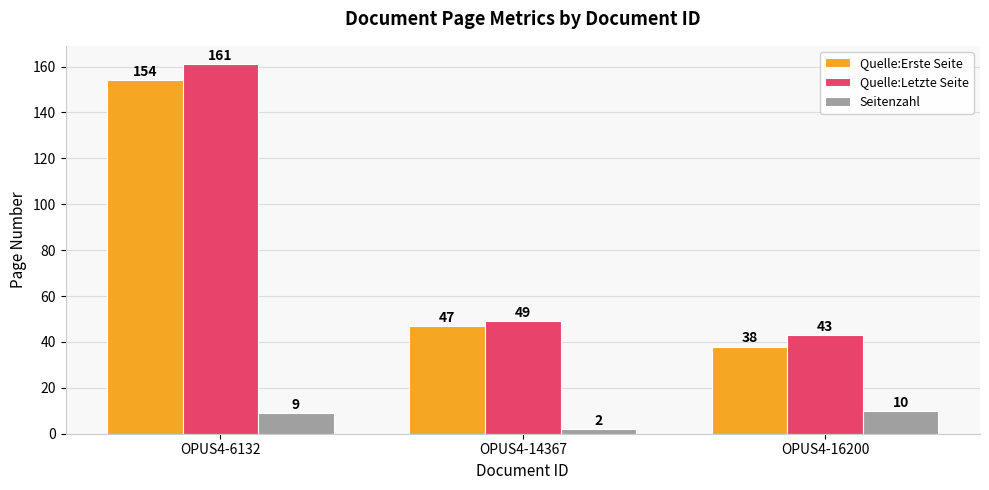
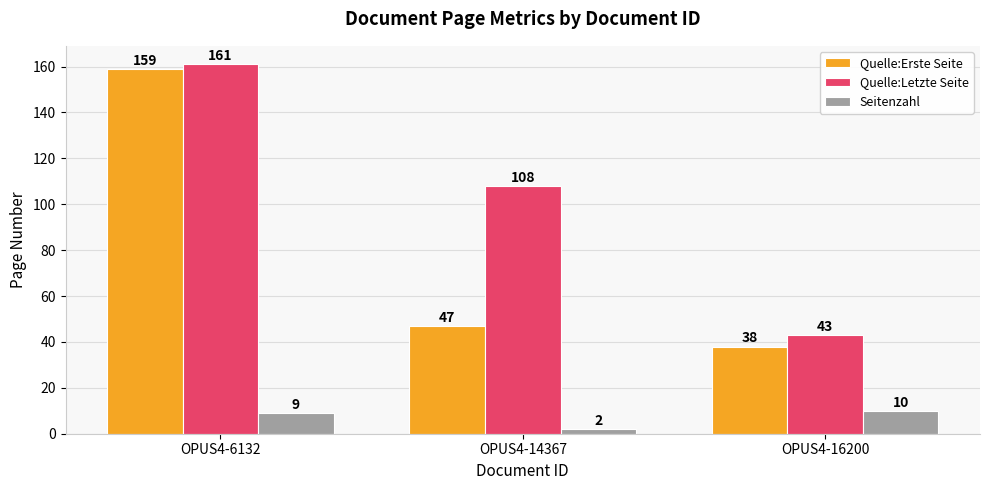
Quelle:Erste Seite, OPUS4-6132: 154 -> 159
Quelle:Letzte Seite, OPUS4-14367: 49 -> 108
